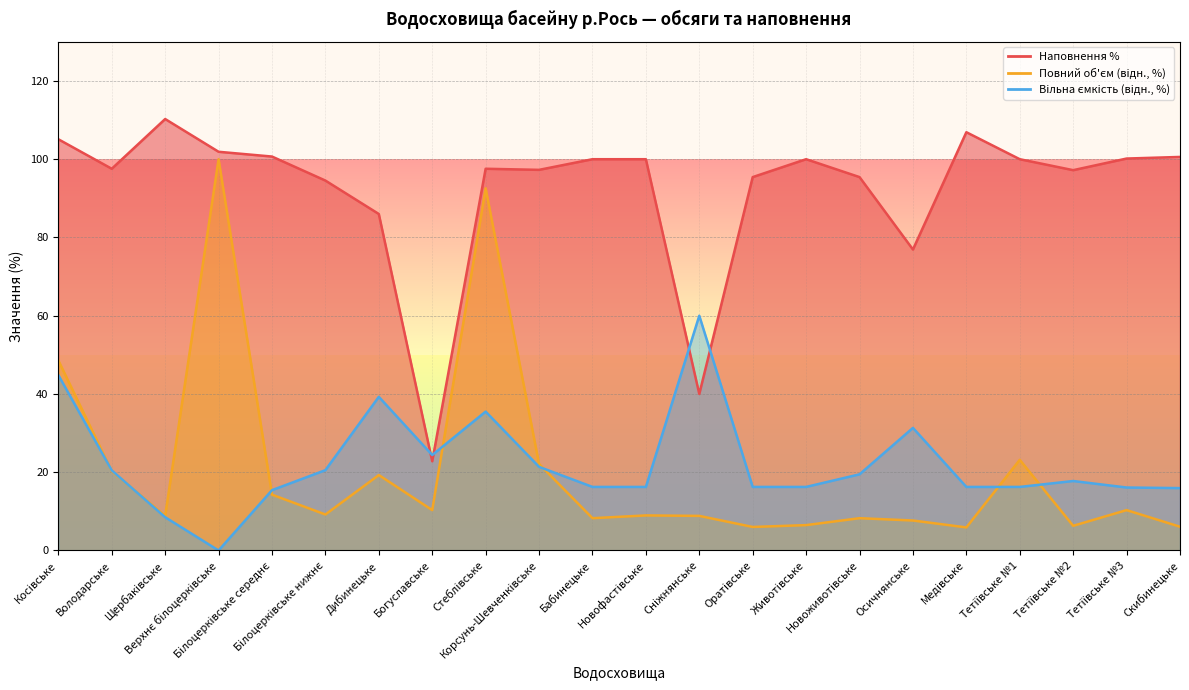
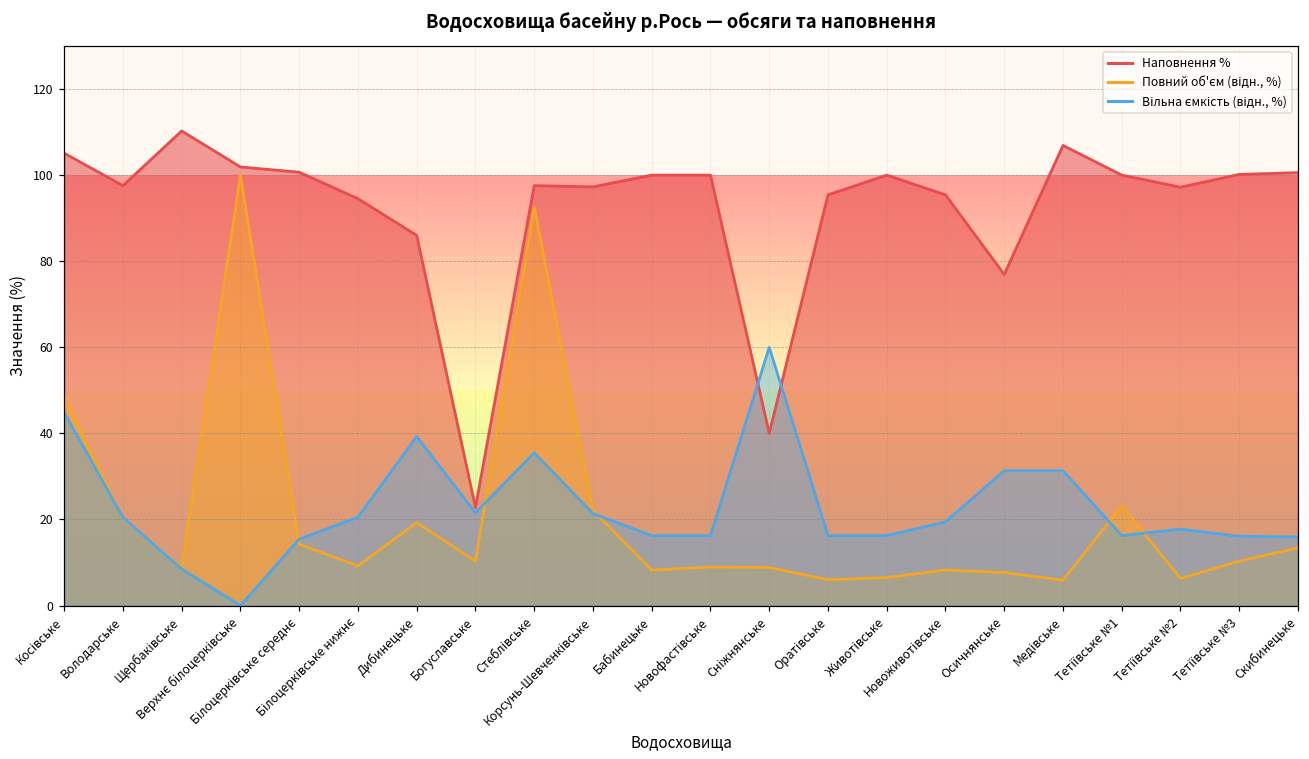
Вільна ємкість (відн., %), Богуславське: 24 -> 22
Вільна ємкість (відн., %), Медівське: 16 -> 31
Повний об'єм (відн., %), Скибинецьке: 6 -> 13
